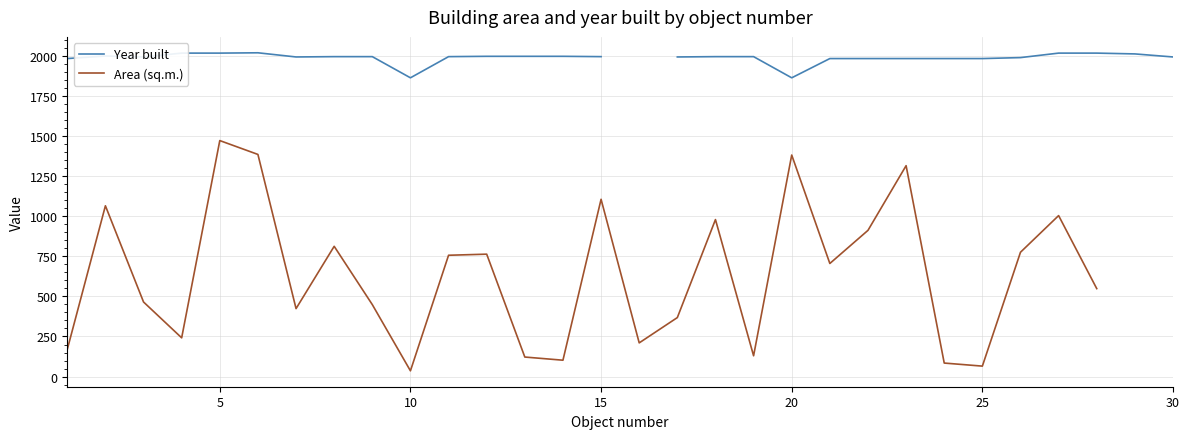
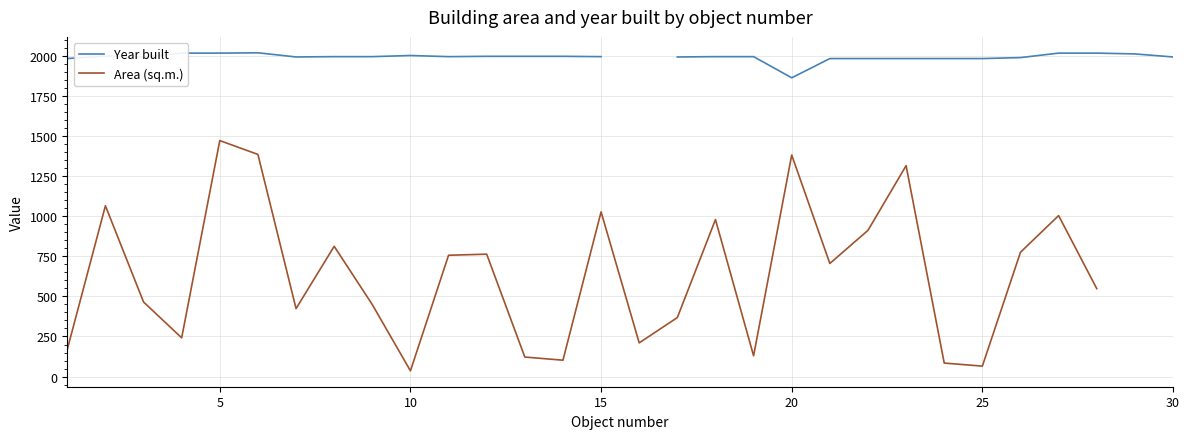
Year built, 10: 1860 -> 2000
Area (sq.m.), 15: 1110 -> 1030
